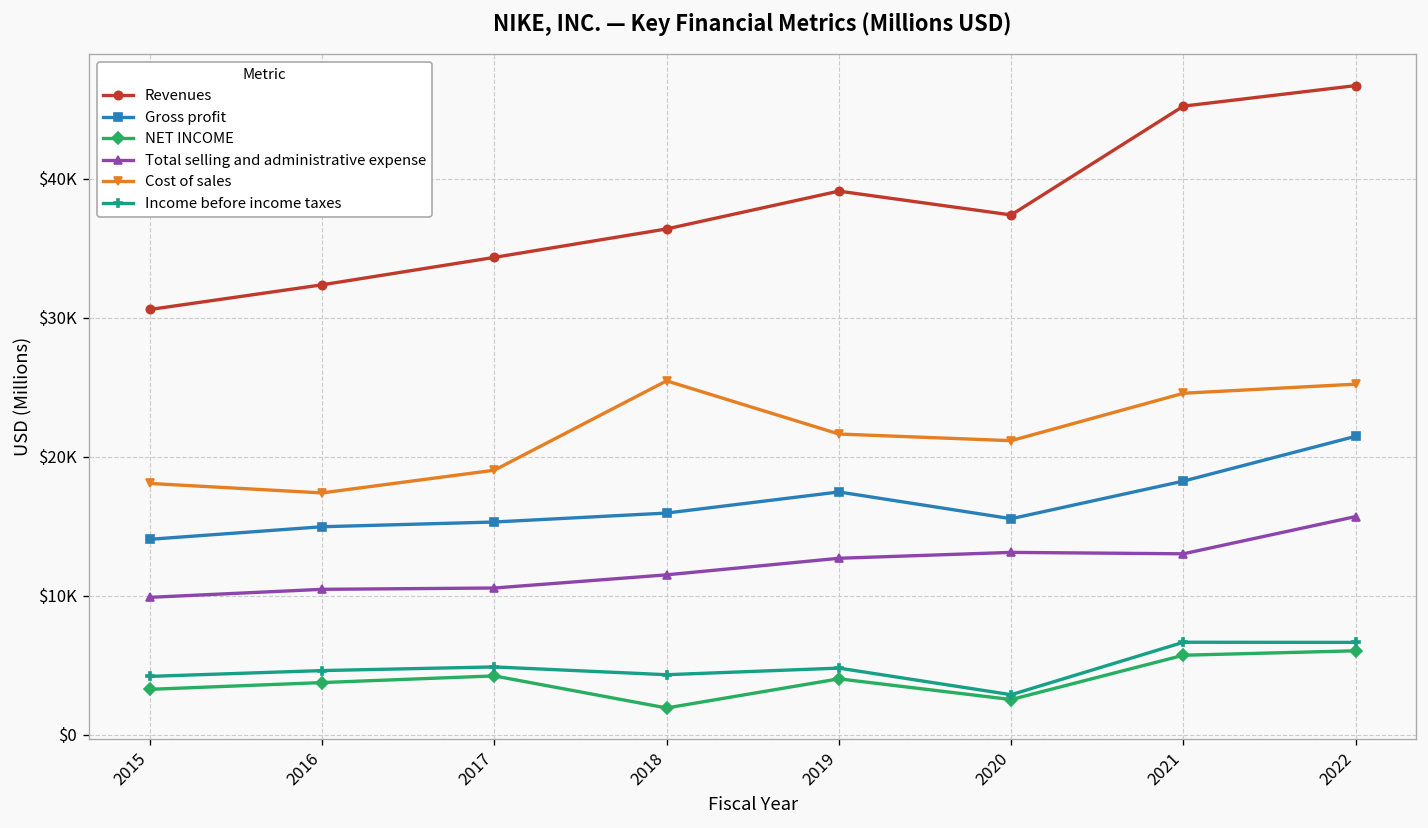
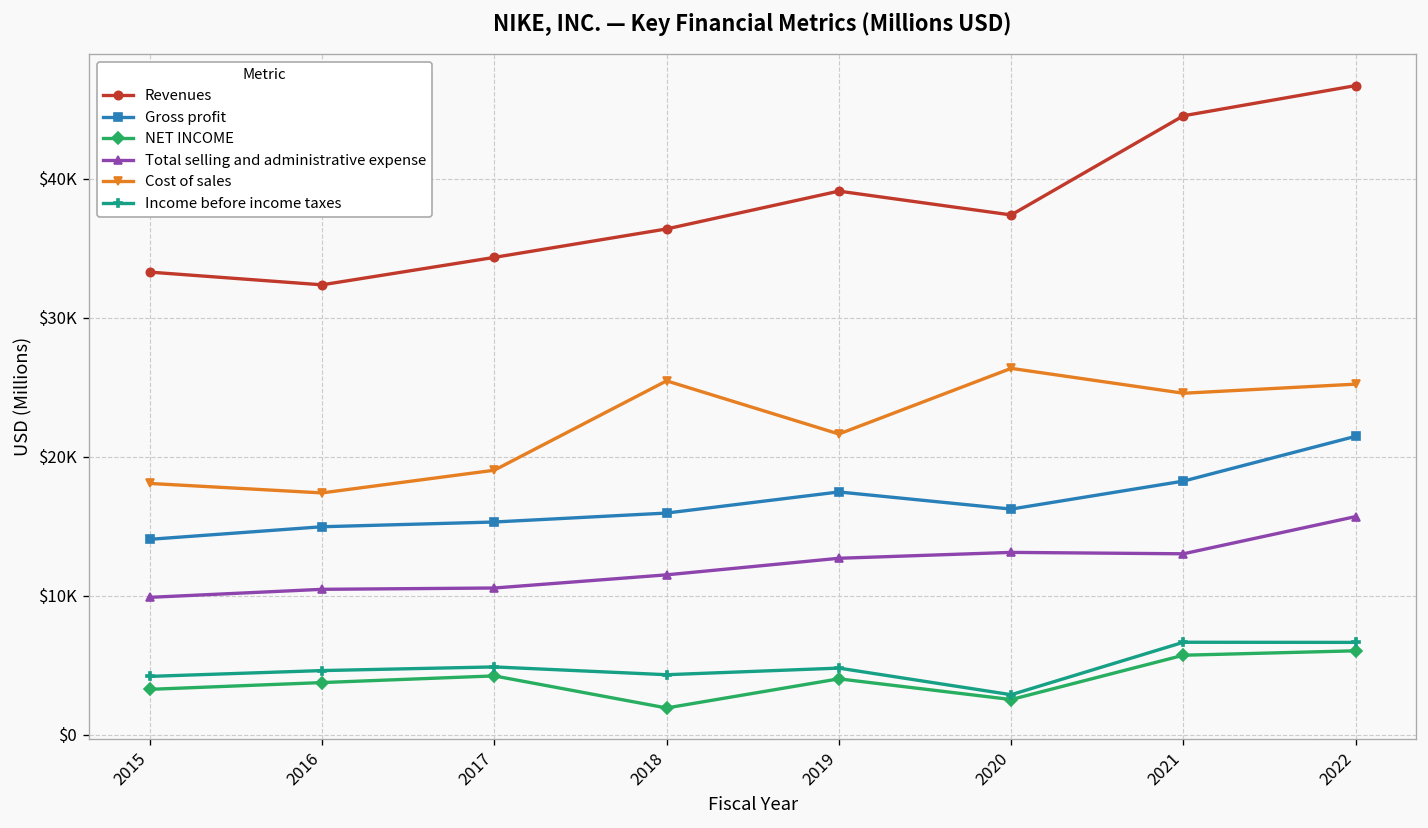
Revenues, 2015: $30600 -> $33300
Gross profit, 2020: $15500 -> $16200
Cost of sales, 2020: $21200 -> $26400
Revenues, 2021: $45200 -> $44500
